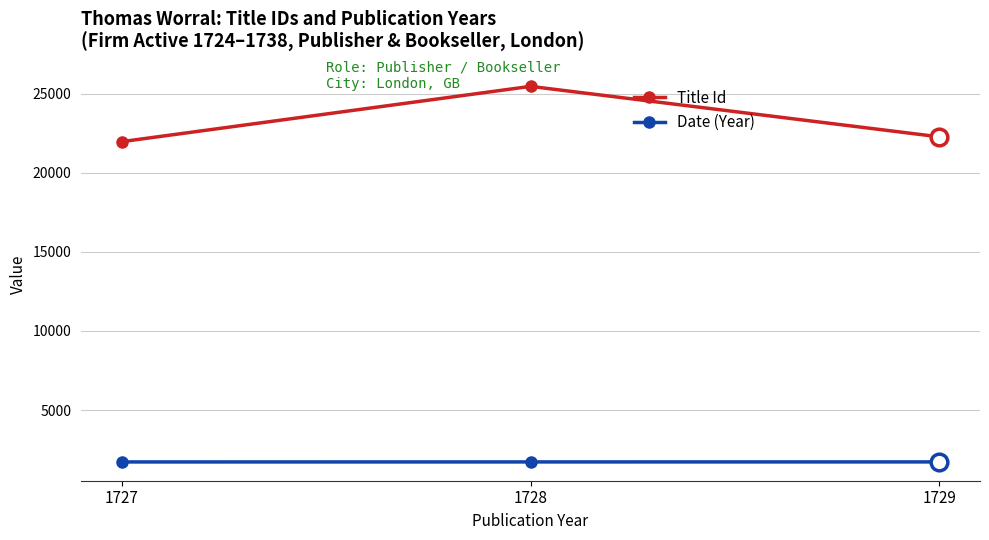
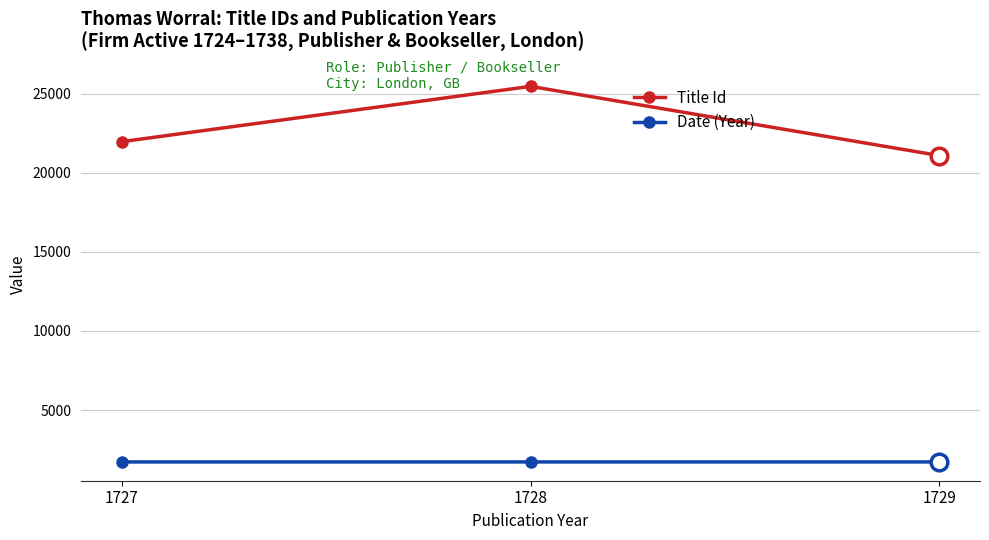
Title Id, 1729: 22300 -> 21100
